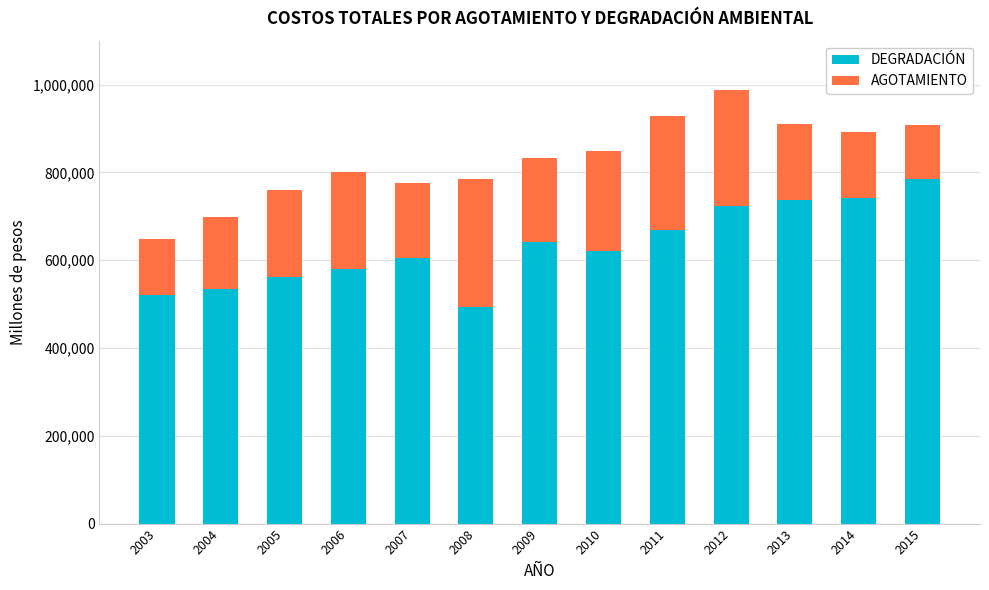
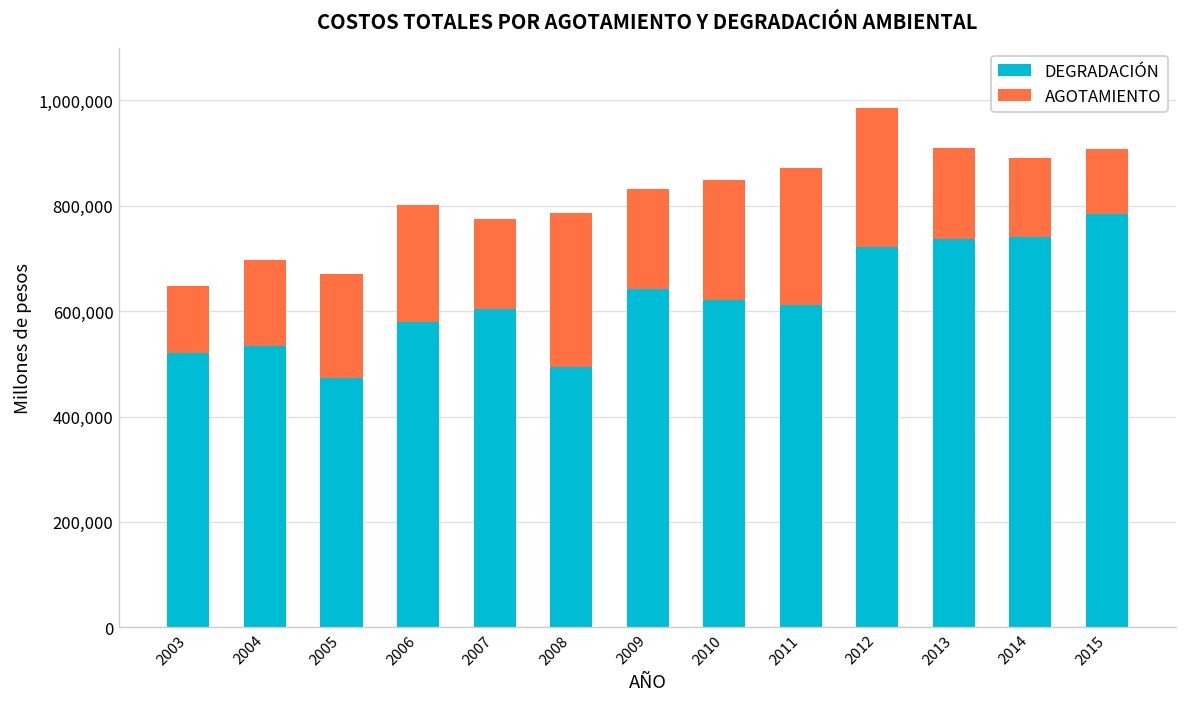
DEGRADACIÓN, 2005: 560,000 -> 470,000
DEGRADACIÓN, 2011: 670,000 -> 610,000
